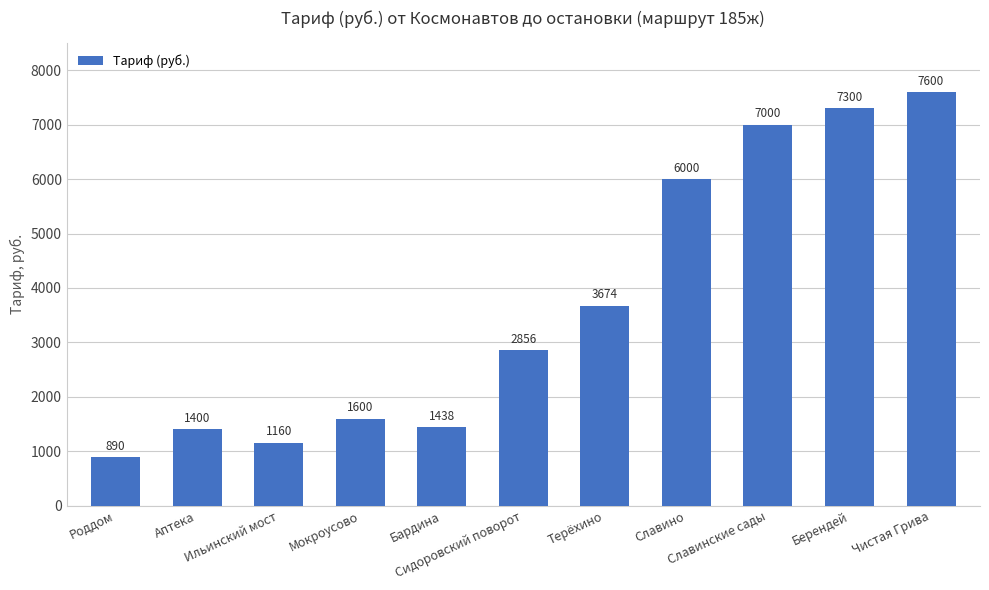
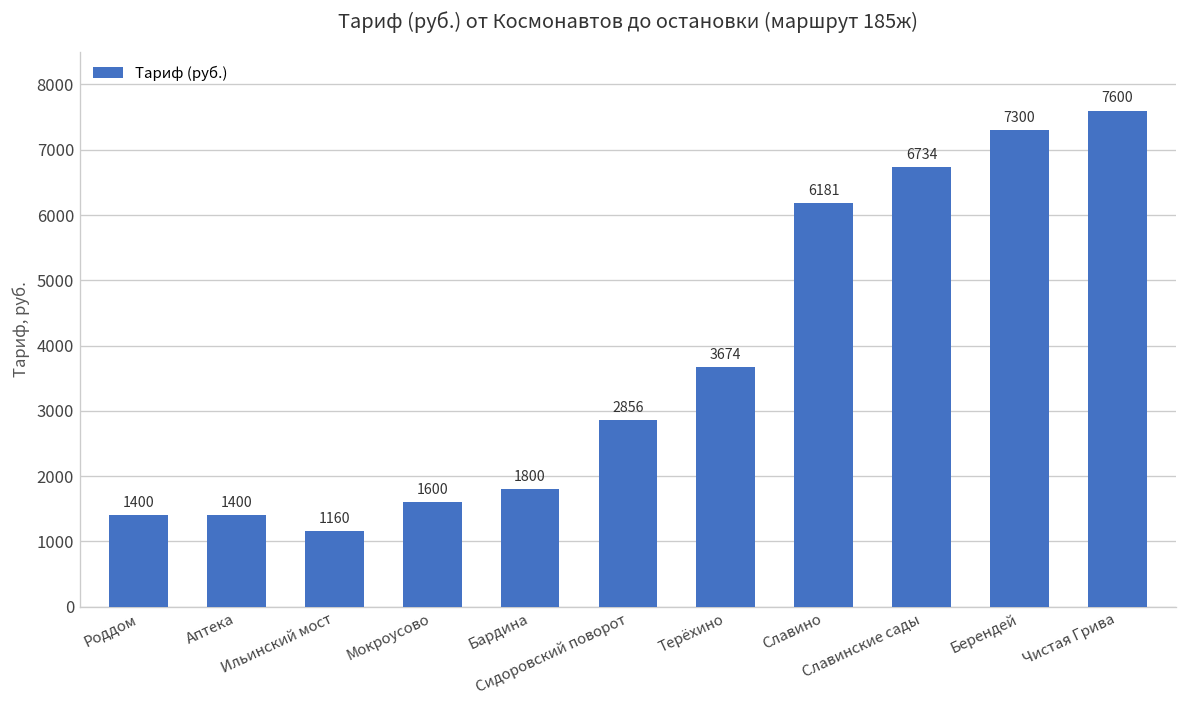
Роддом: 890 -> 1400
Бардина: 1438 -> 1800
Славино: 6000 -> 6181
Славинские сады: 7000 -> 6734
